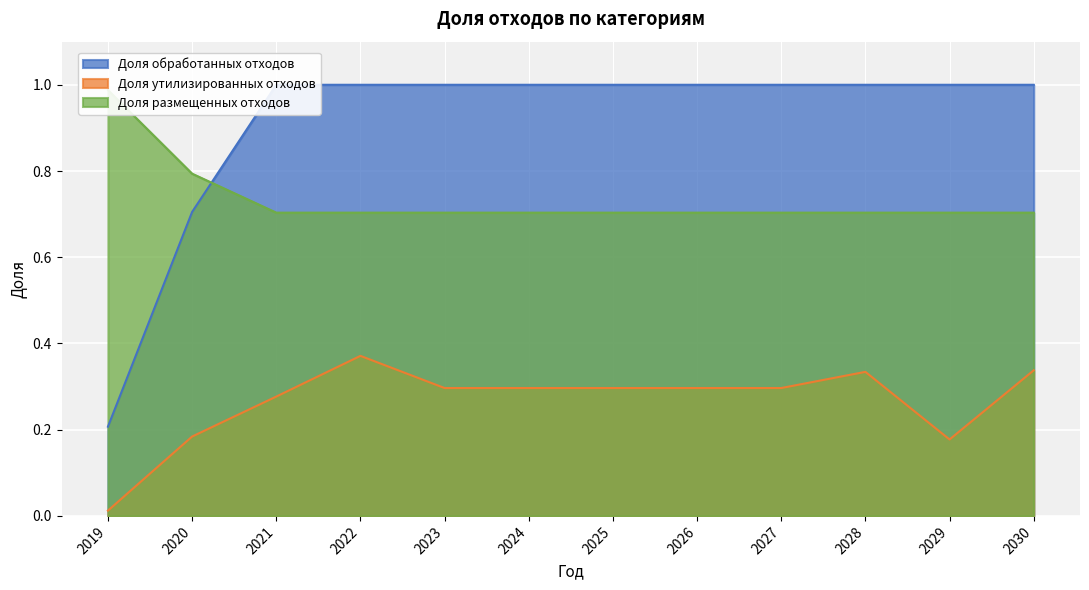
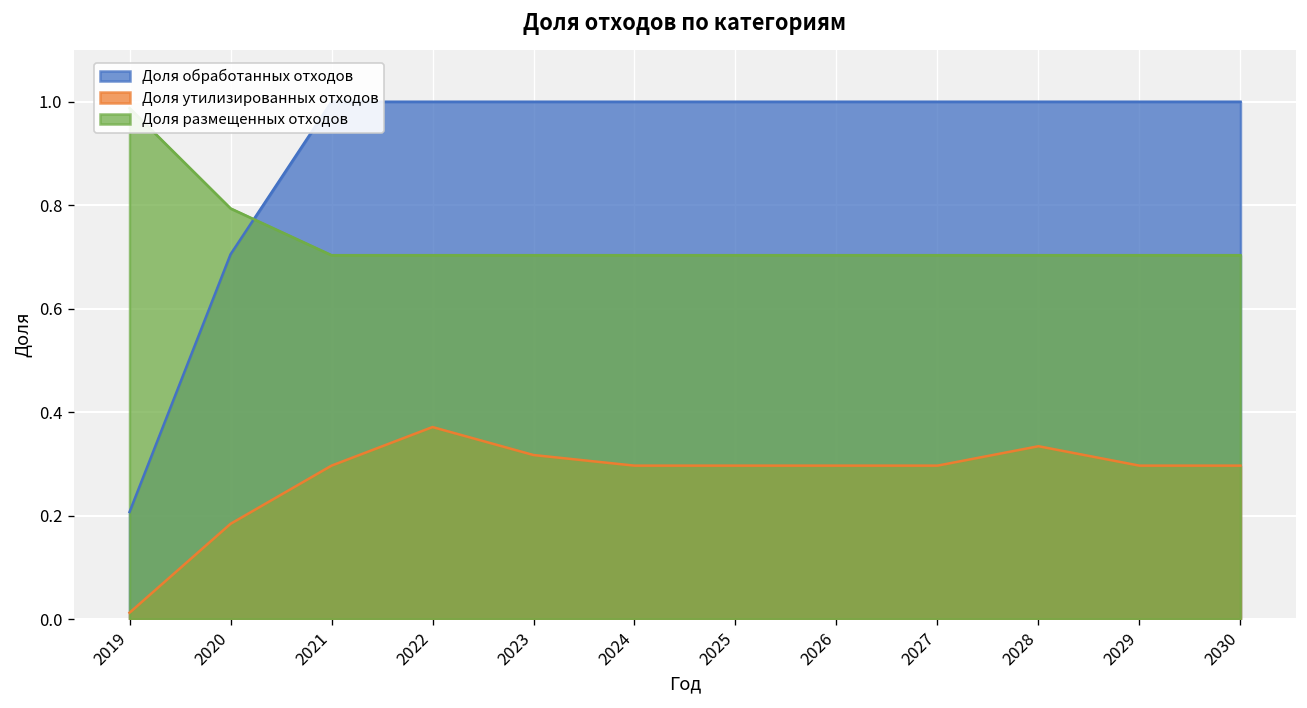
Доля утилизированных отходов, 2021: 0.28 -> 0.30
Доля утилизированных отходов, 2023: 0.30 -> 0.32
Доля утилизированных отходов, 2029: 0.18 -> 0.30
Доля утилизированных отходов, 2030: 0.34 -> 0.30
